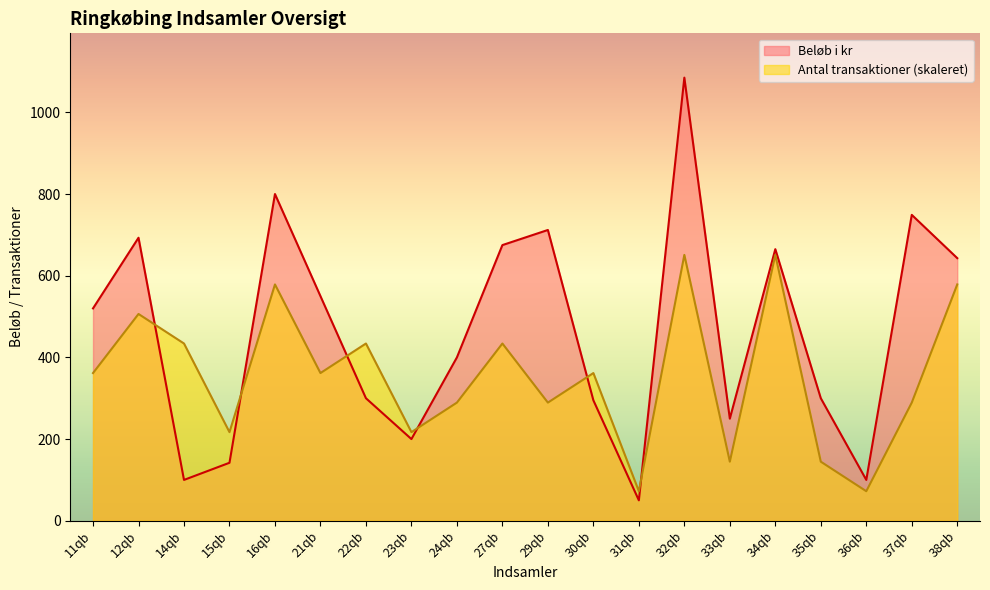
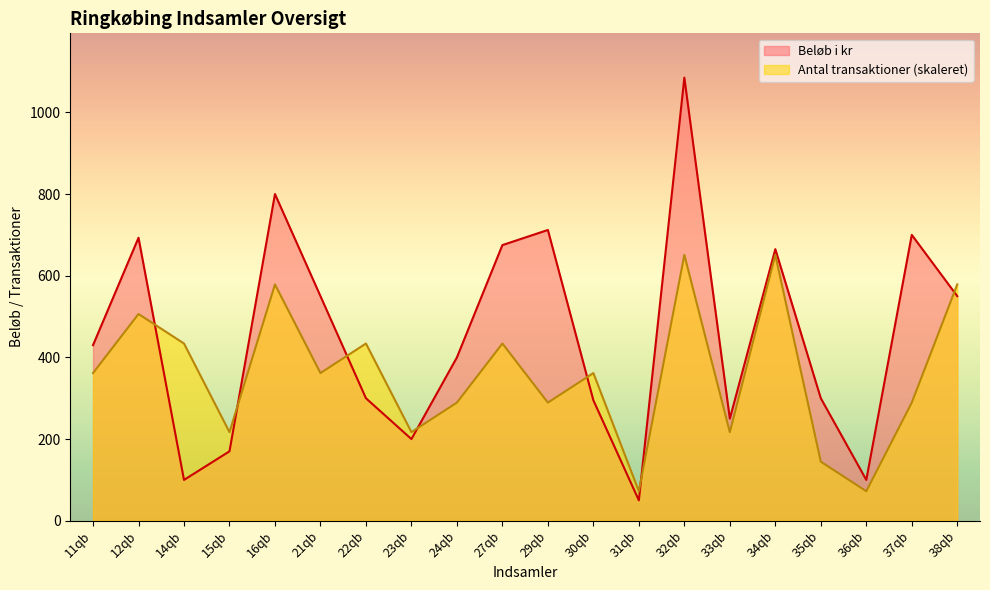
Beløb i kr, 11qb: 520 -> 430
Beløb i kr, 15qb: 140 -> 170
Antal transaktioner (skaleret), 33qb: 140 -> 220
Beløb i kr, 37qb: 750 -> 700
Beløb i kr, 38qb: 640 -> 550
